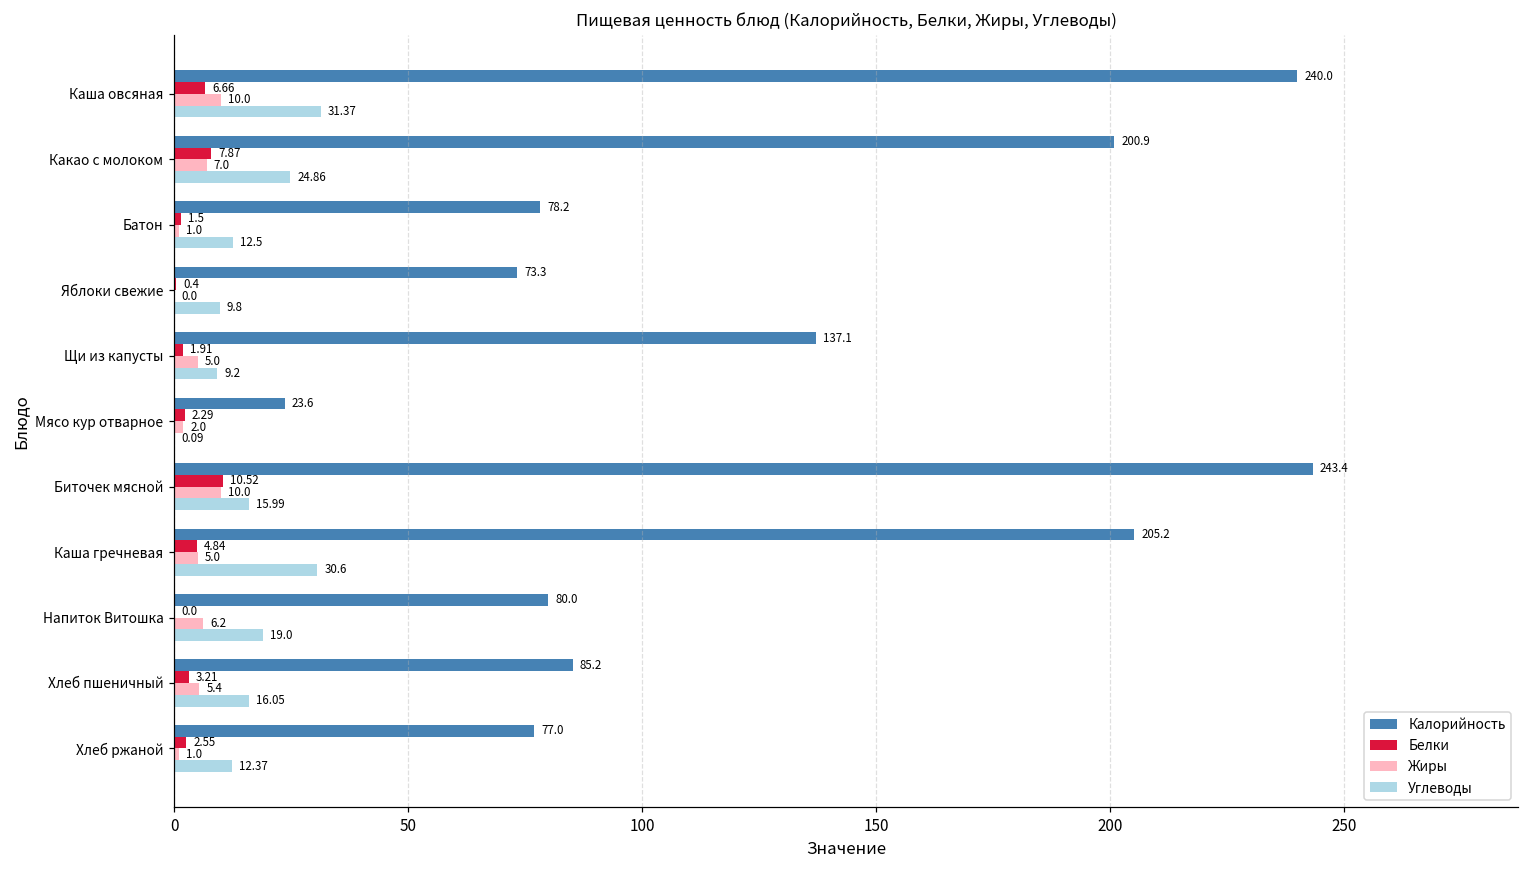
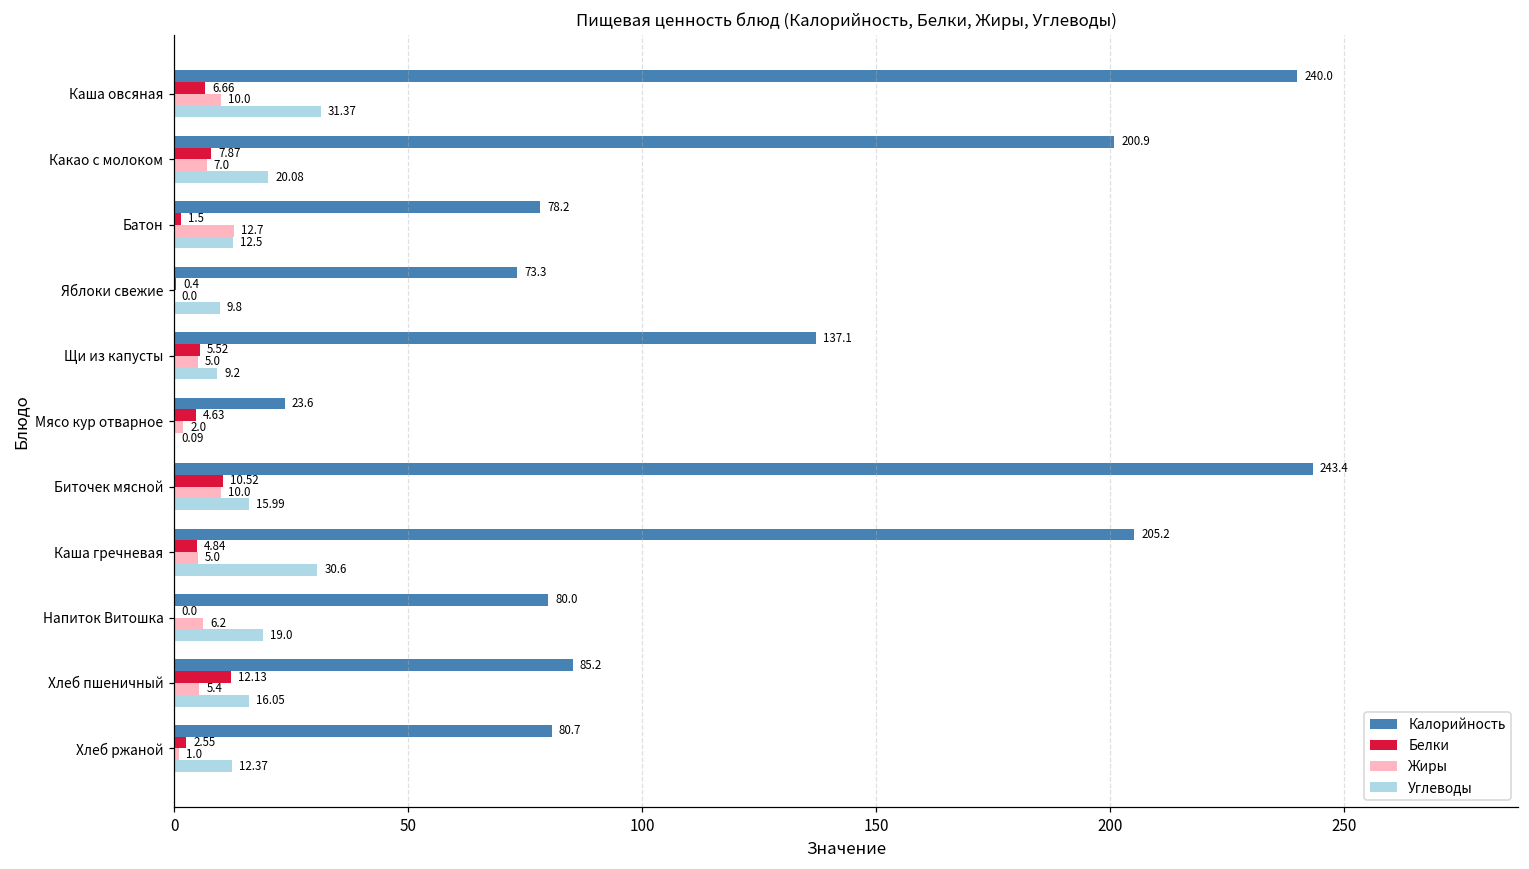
Углеводы, Какао с молоком: 24.86 -> 20.08
Жиры, Батон: 1.0 -> 12.7
Белки, Щи из капусты: 1.91 -> 5.52
Белки, Мясо кур отварное: 2.29 -> 4.63
Белки, Хлеб пшеничный: 3.21 -> 12.13
Калорийность, Хлеб ржаной: 77.0 -> 80.7
